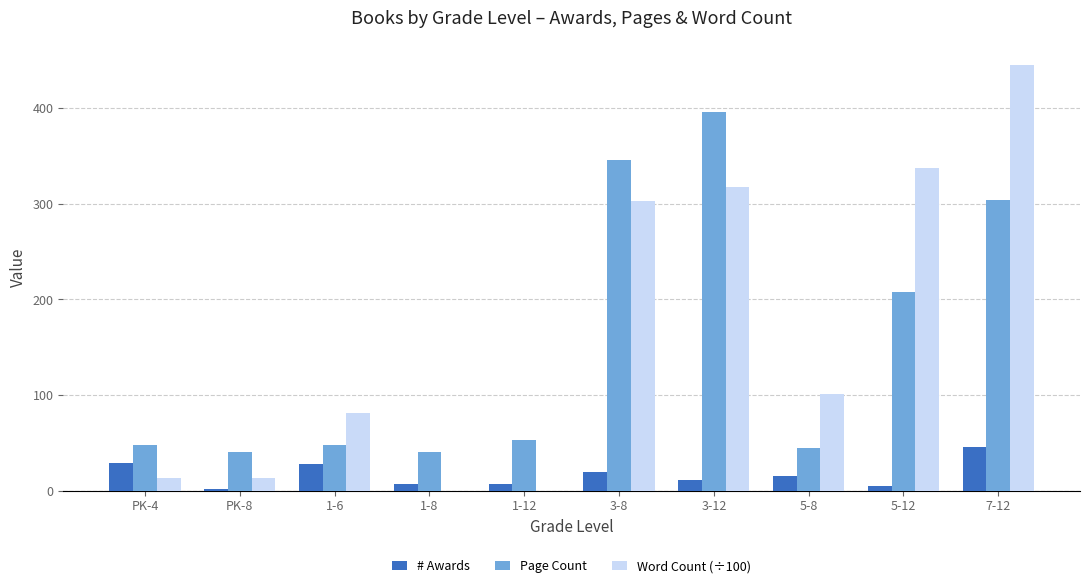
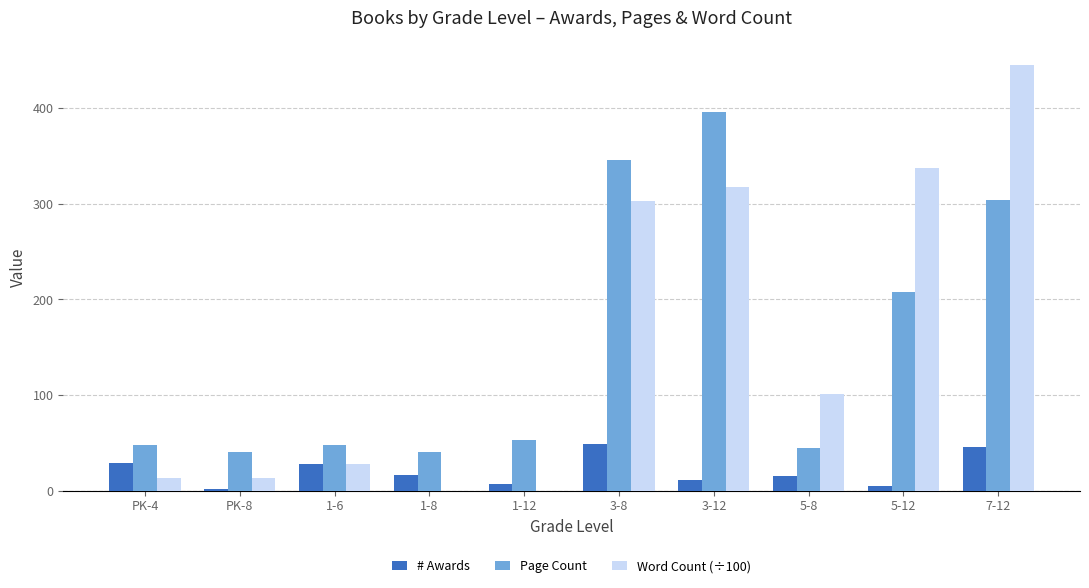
Word Count (÷100), 1-6: 80 -> 30
# Awards, 1-8: 10 -> 20
# Awards, 3-8: 20 -> 50
